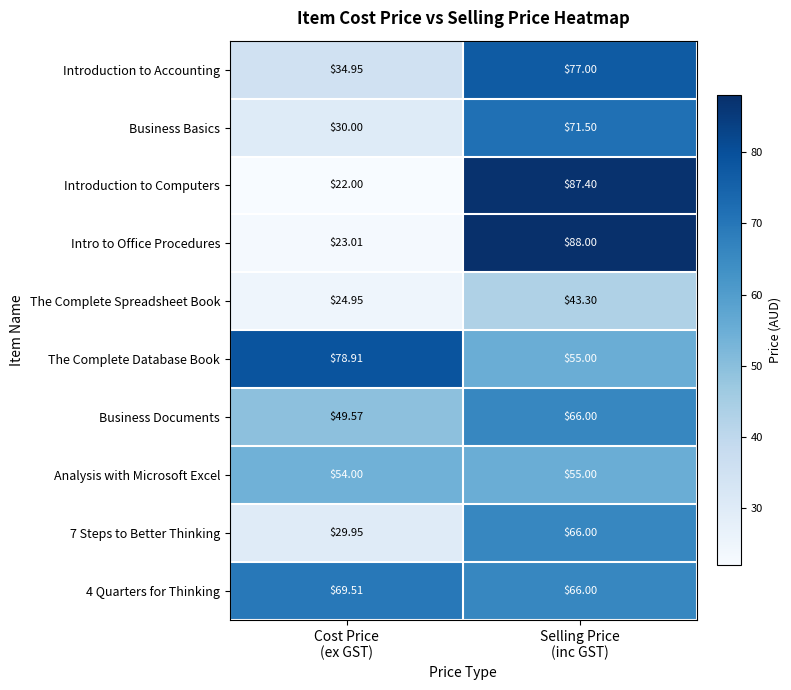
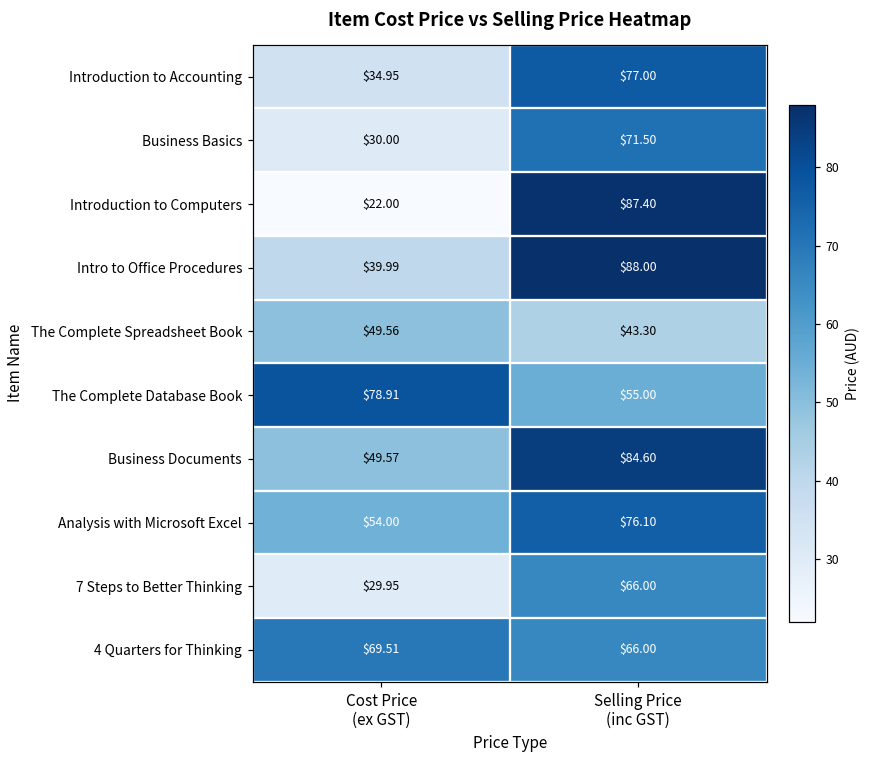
Intro to Office Procedures, Cost Price (ex GST): $23.01 -> $39.99
The Complete Spreadsheet Book, Cost Price (ex GST): $24.95 -> $49.56
Business Documents, Selling Price (inc GST): $66.00 -> $84.60
Analysis with Microsoft Excel, Selling Price (inc GST): $55.00 -> $76.10
